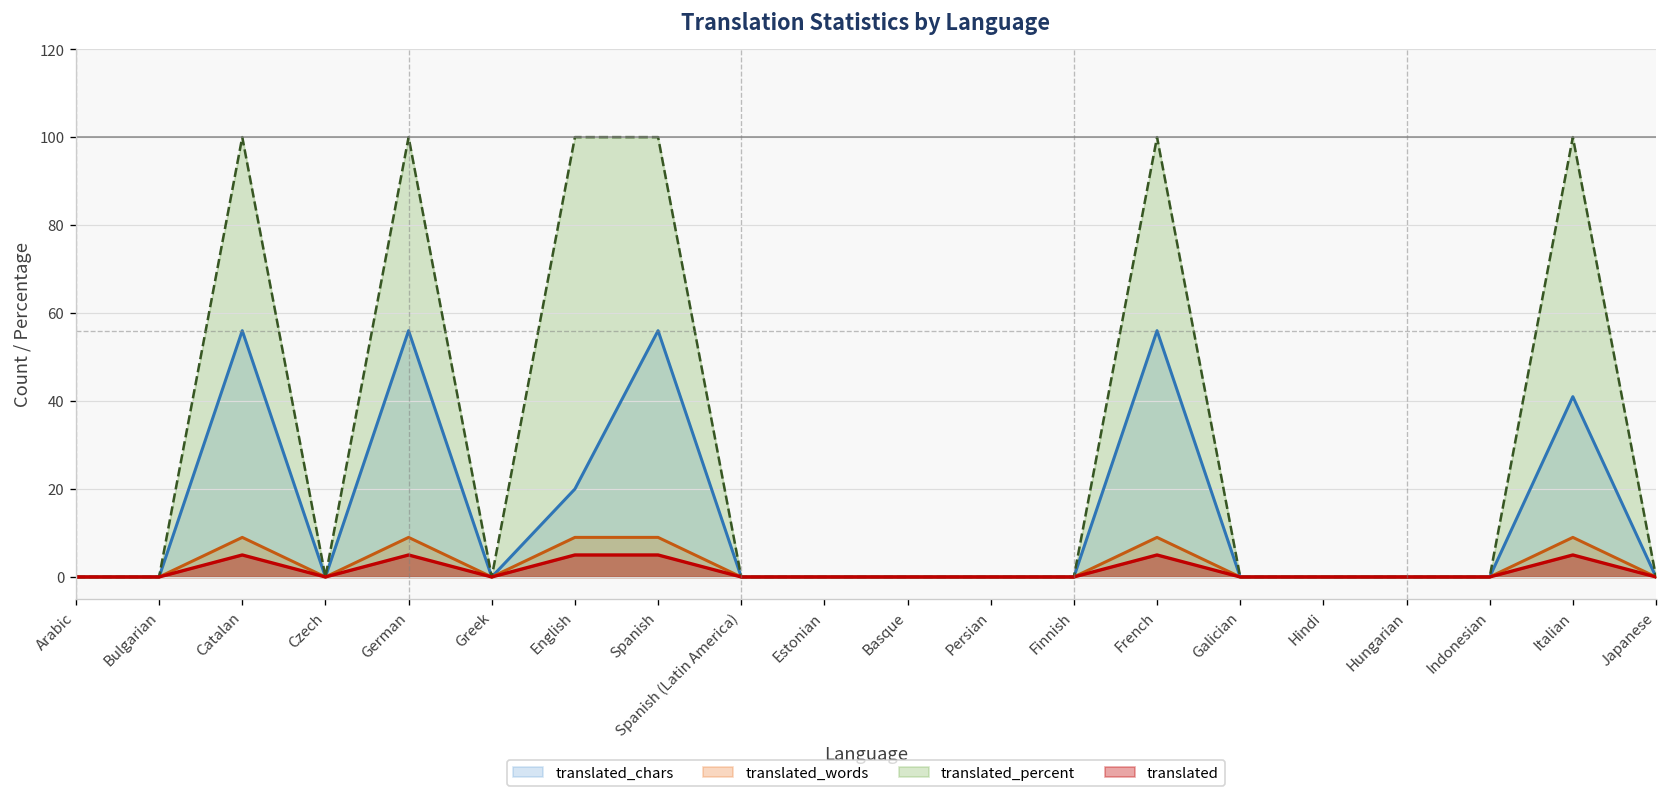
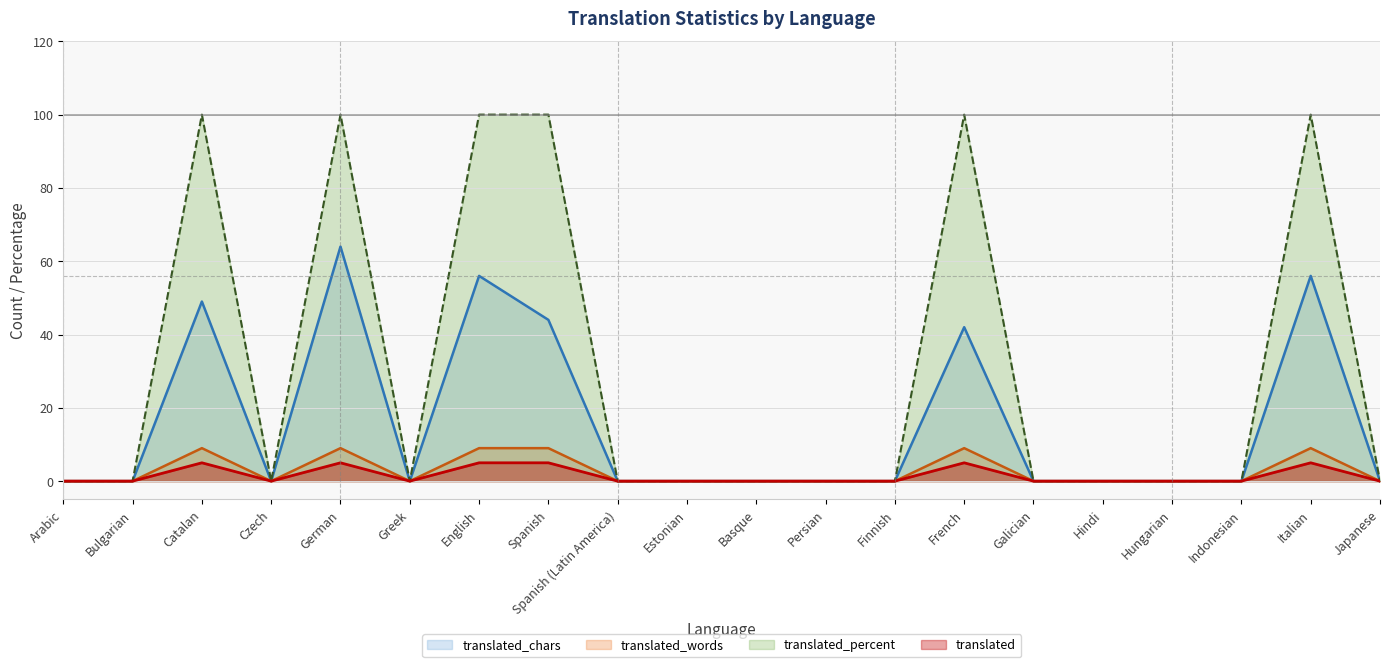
translated_chars, Catalan: 56 -> 49
translated_chars, German: 56 -> 64
translated_chars, English: 20 -> 56
translated_chars, Spanish: 56 -> 44
translated_chars, French: 56 -> 42
translated_chars, Italian: 41 -> 56
